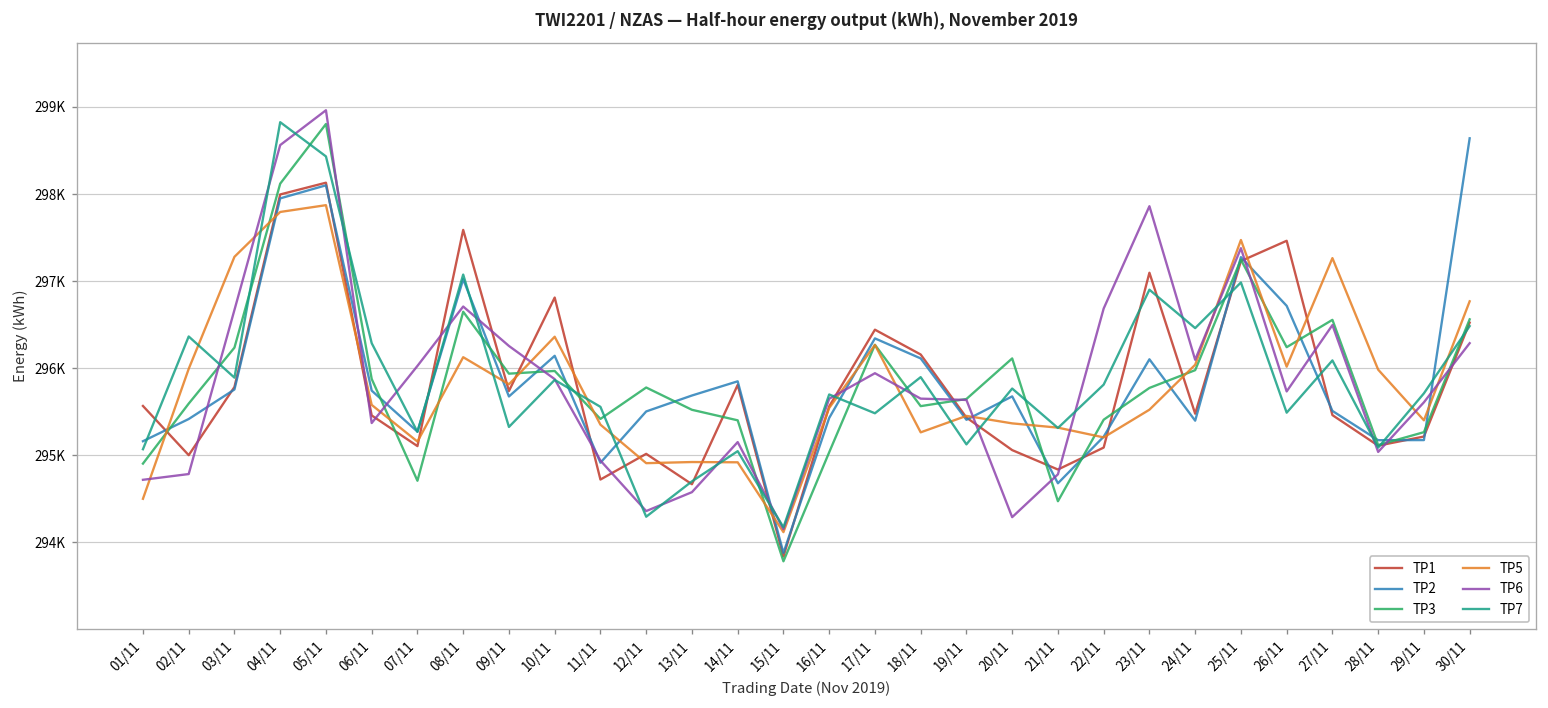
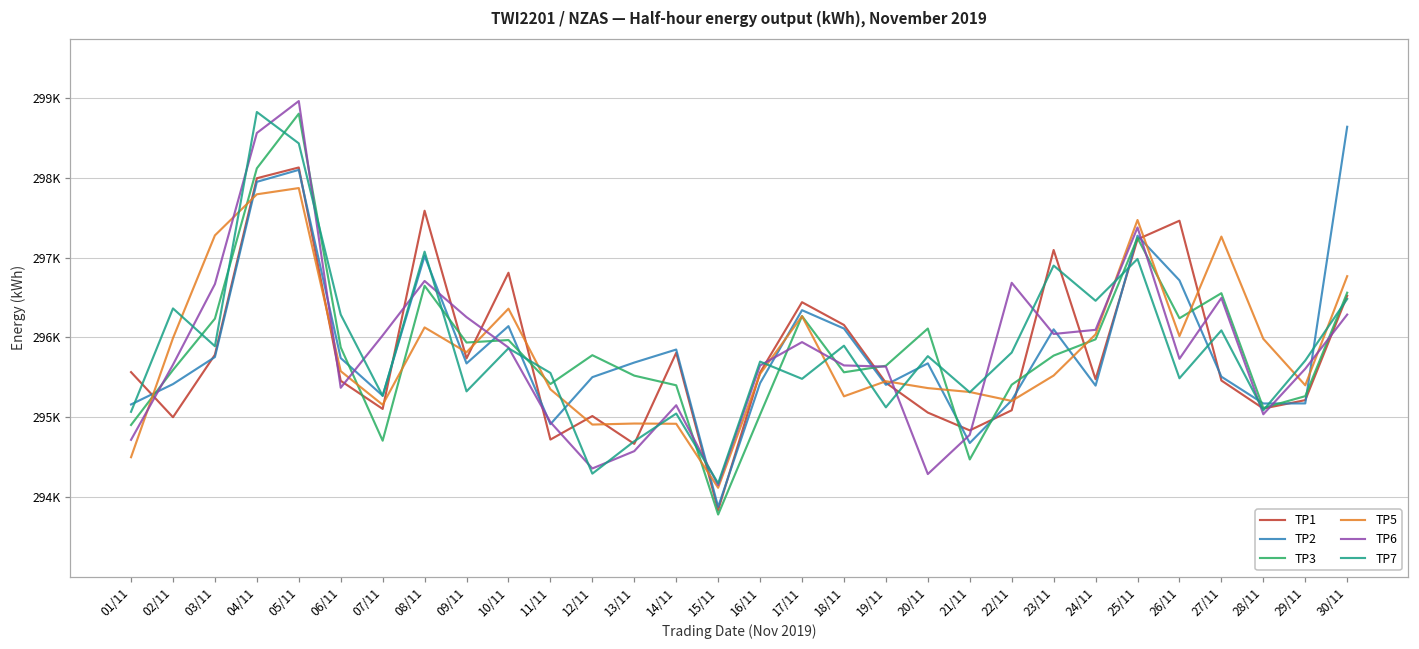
TP6, 02/11: 294800 -> 295700
TP6, 23/11: 297900 -> 296000
